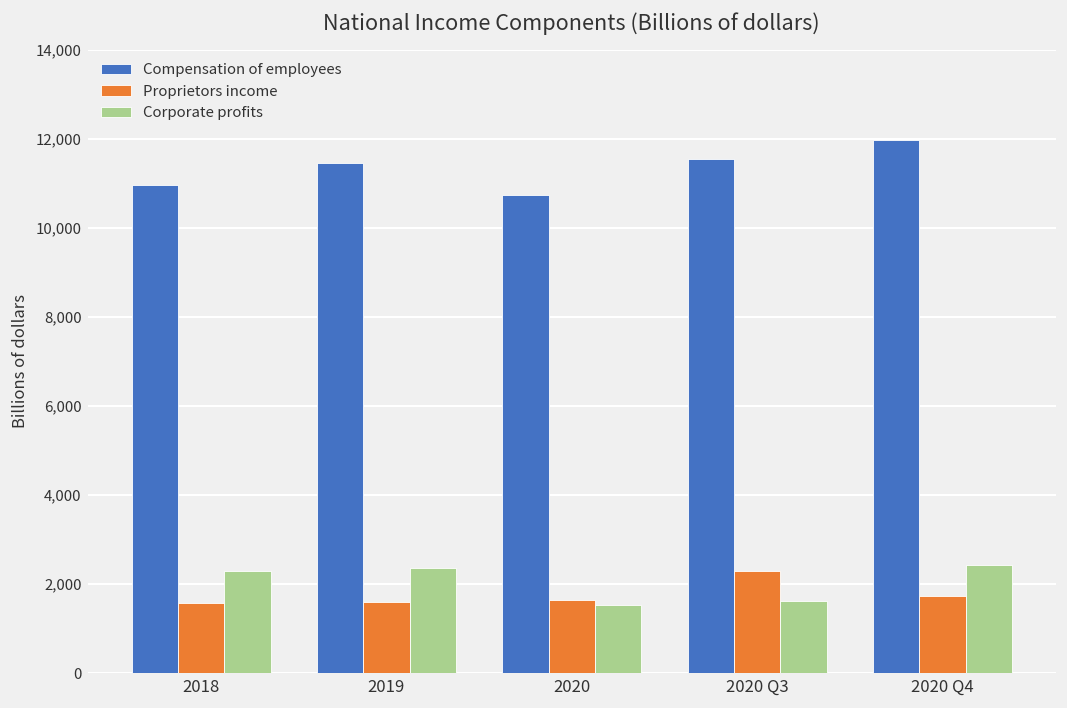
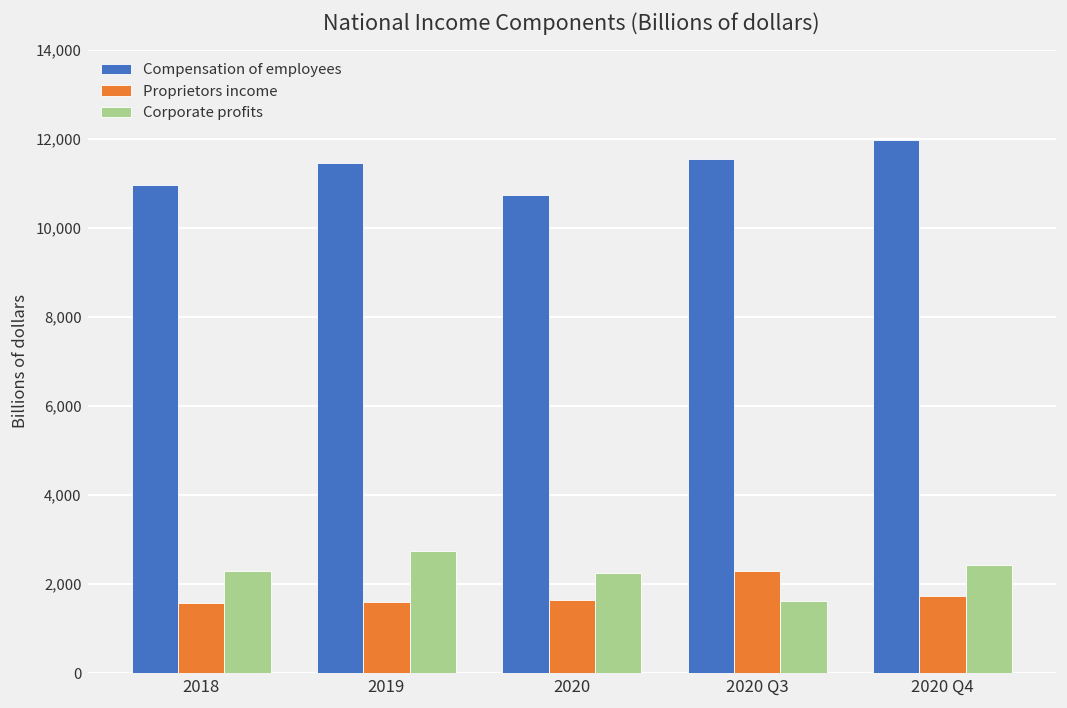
Corporate profits, 2019: 2,400 -> 2,800
Corporate profits, 2020: 1,500 -> 2,200
